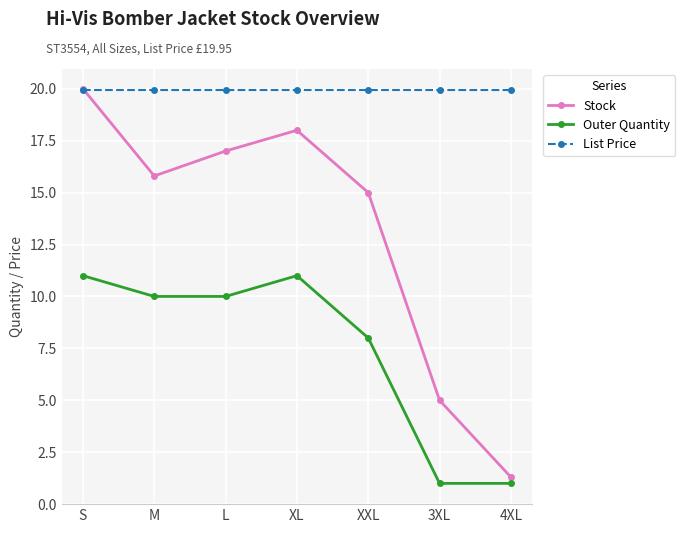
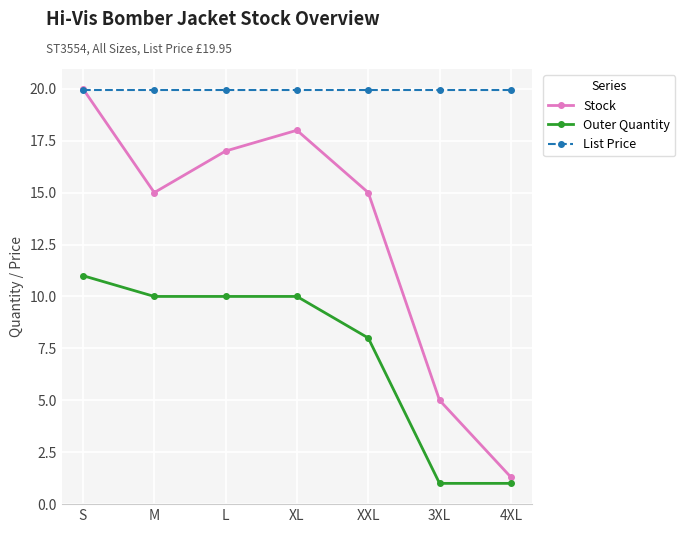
Stock, M: 15.8 -> 15.0
Outer Quantity, XL: 11 -> 10
